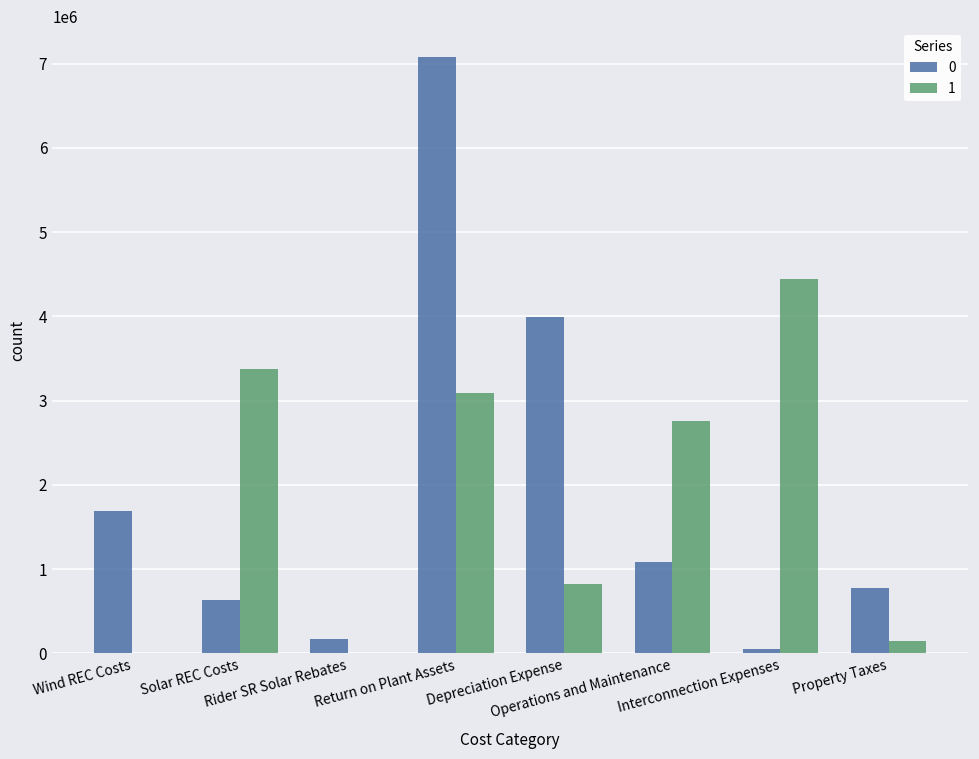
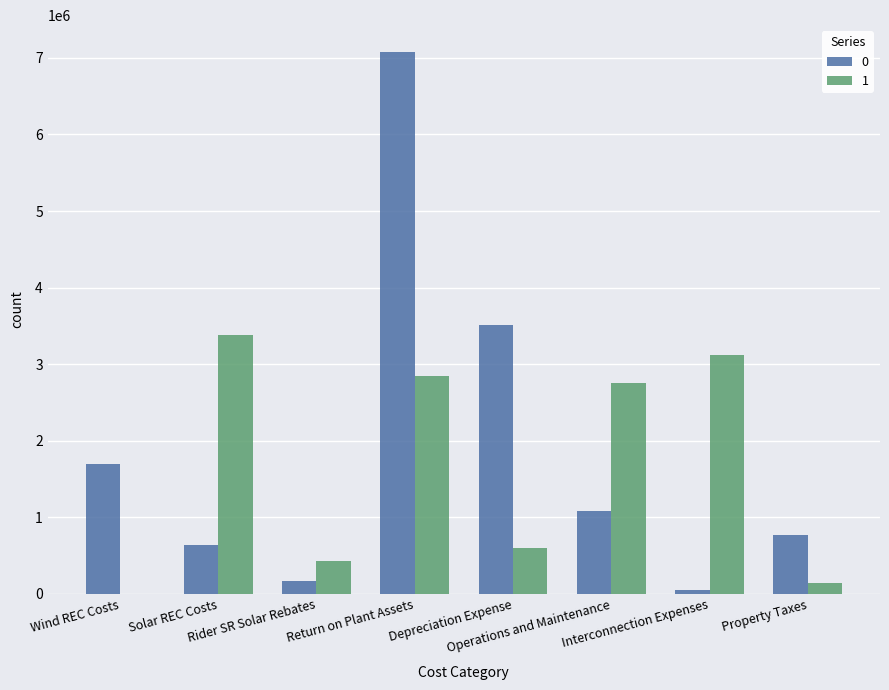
1, Rider SR Solar Rebates: 0 -> 400000
1, Return on Plant Assets: 3100000 -> 2800000
0, Depreciation Expense: 4000000 -> 3500000
1, Depreciation Expense: 800000 -> 600000
1, Interconnection Expenses: 4400000 -> 3100000
